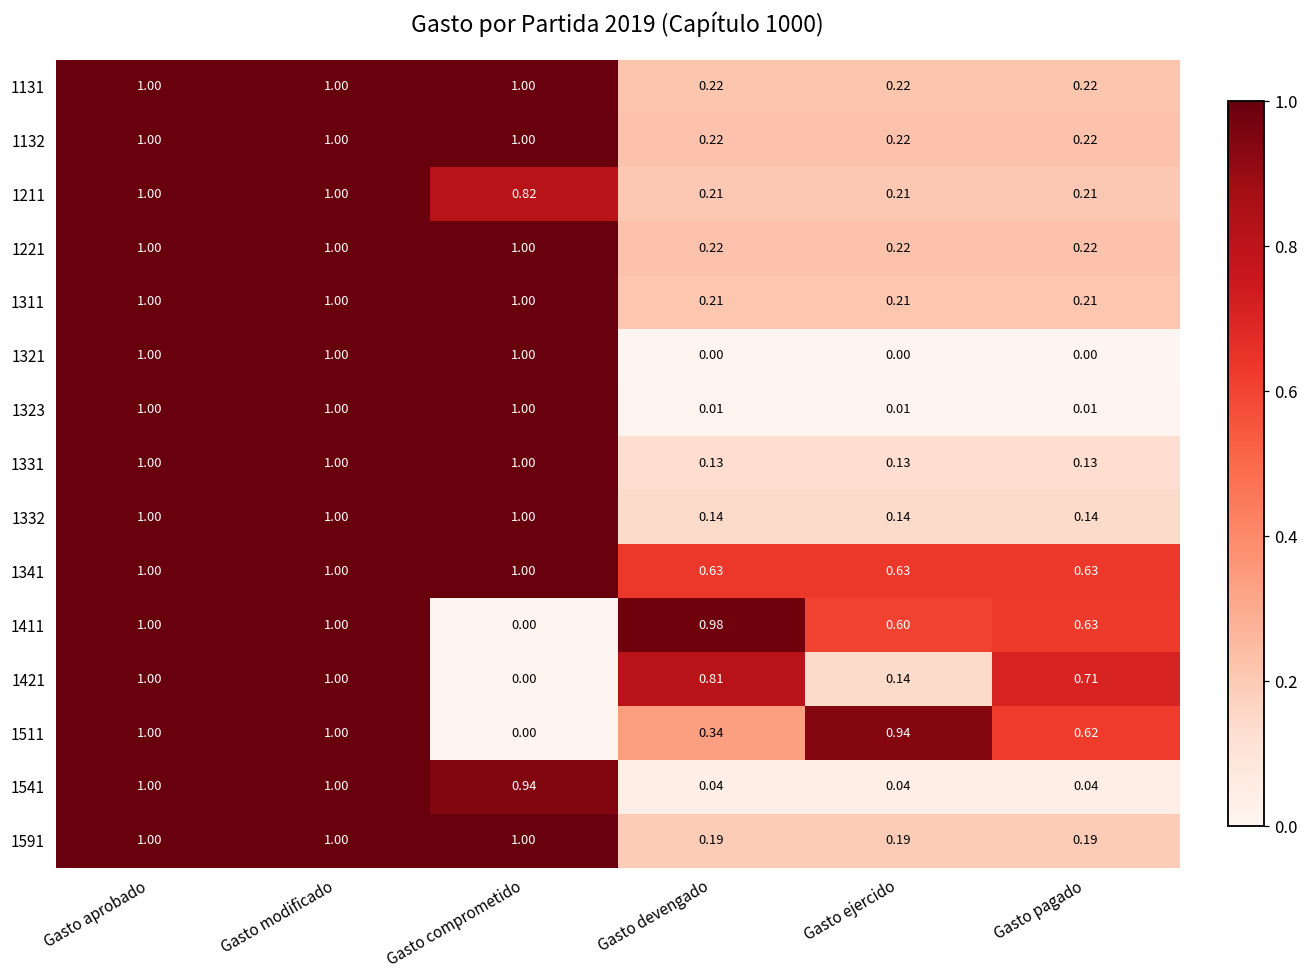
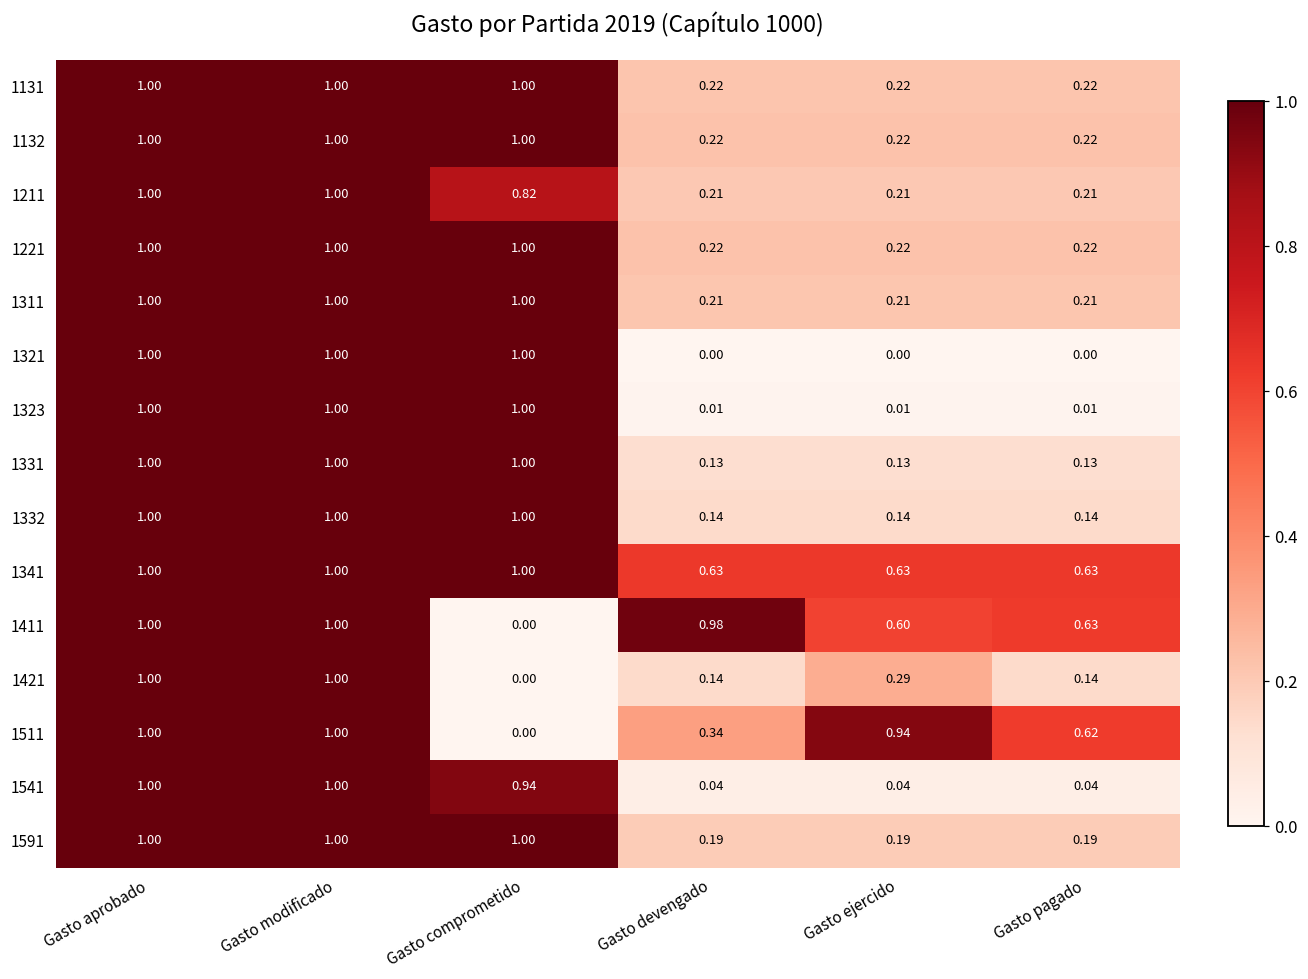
1421, Gasto devengado: 0.81 -> 0.14
1421, Gasto ejercido: 0.14 -> 0.29
1421, Gasto pagado: 0.71 -> 0.14
